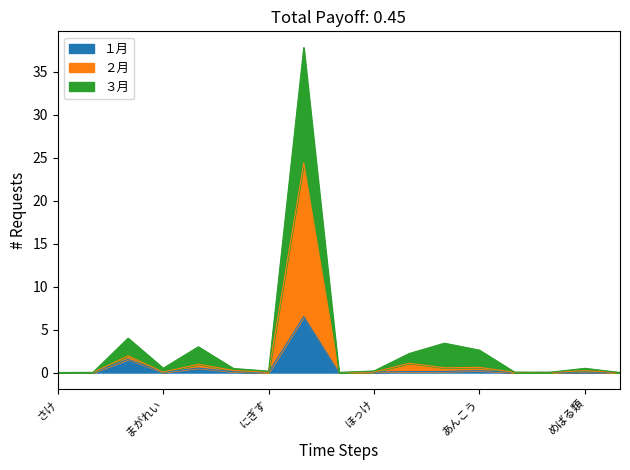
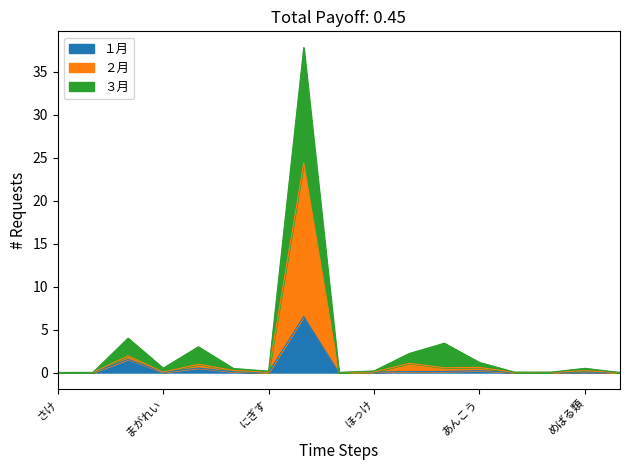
３月, あんこう: 2 -> 1
